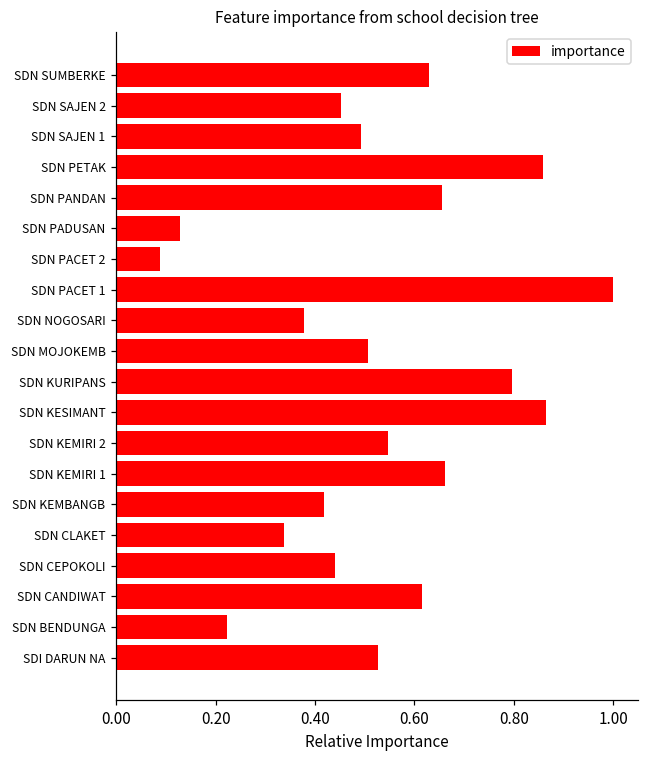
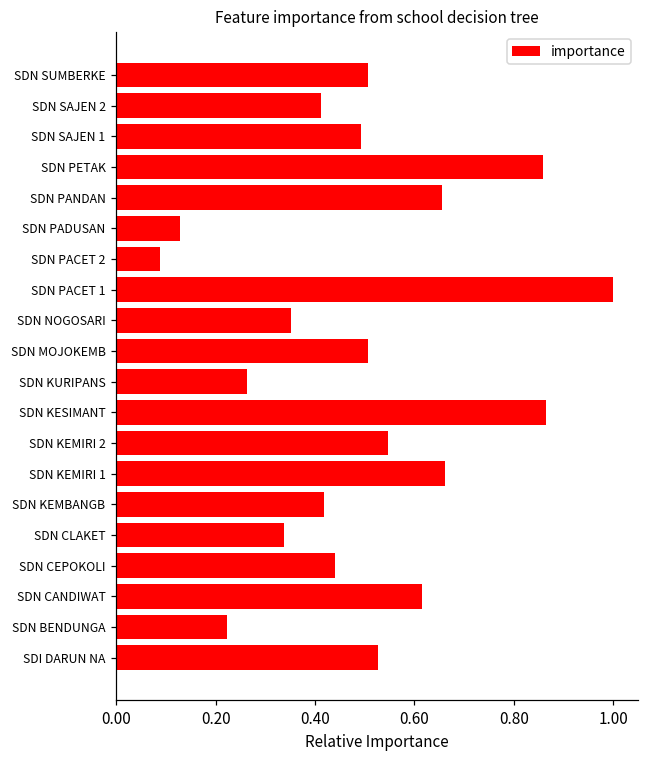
SDN SUMBERKE: 0.63 -> 0.51
SDN SAJEN 2: 0.45 -> 0.41
SDN NOGOSARI: 0.38 -> 0.35
SDN KURIPANS: 0.80 -> 0.26
